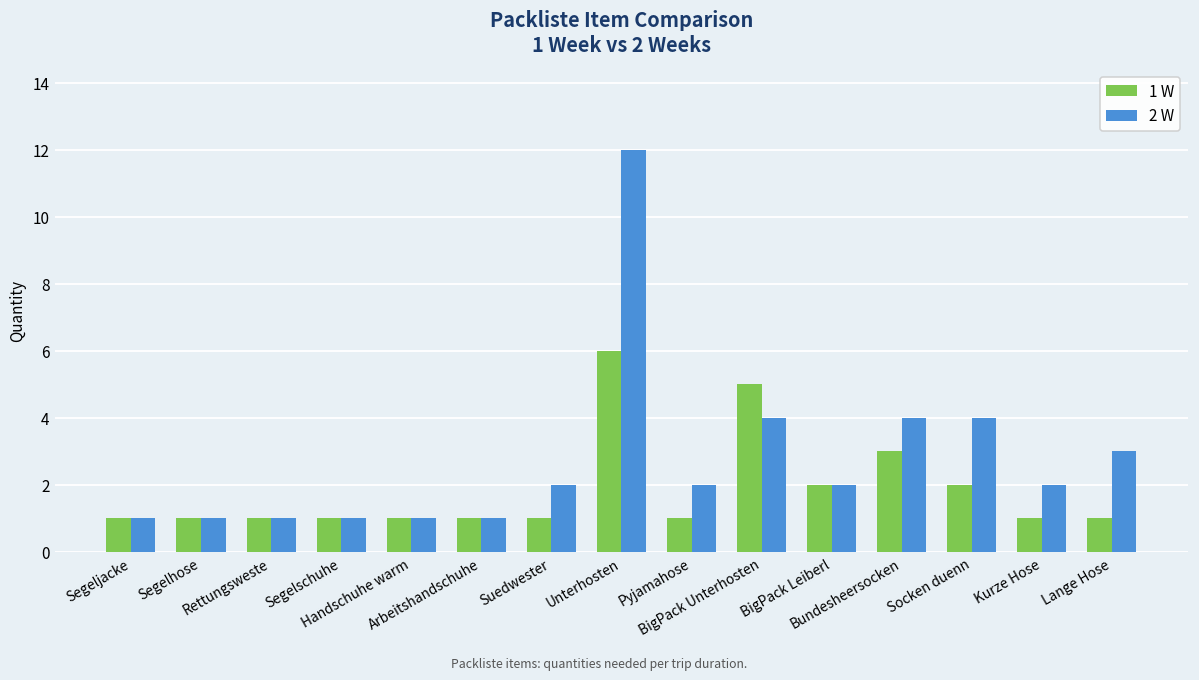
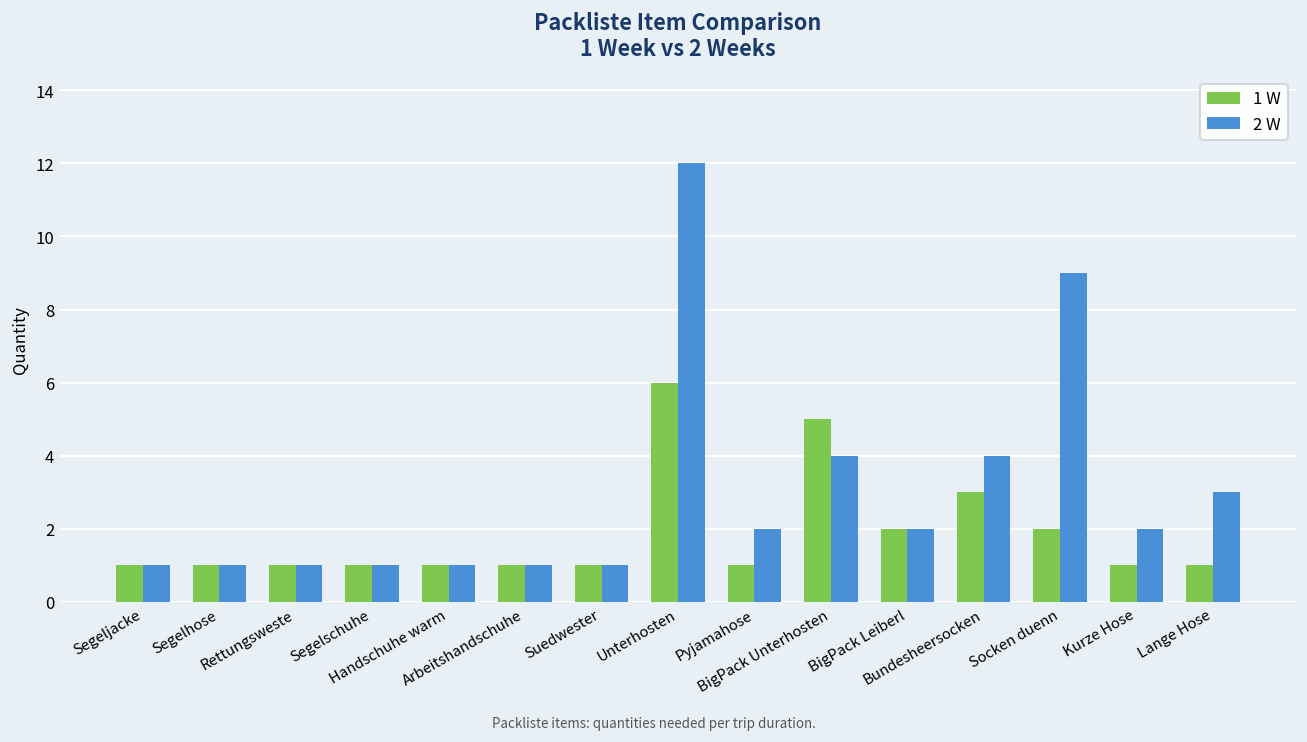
2 W, Suedwester: 2 -> 1
2 W, Socken duenn: 4 -> 9
